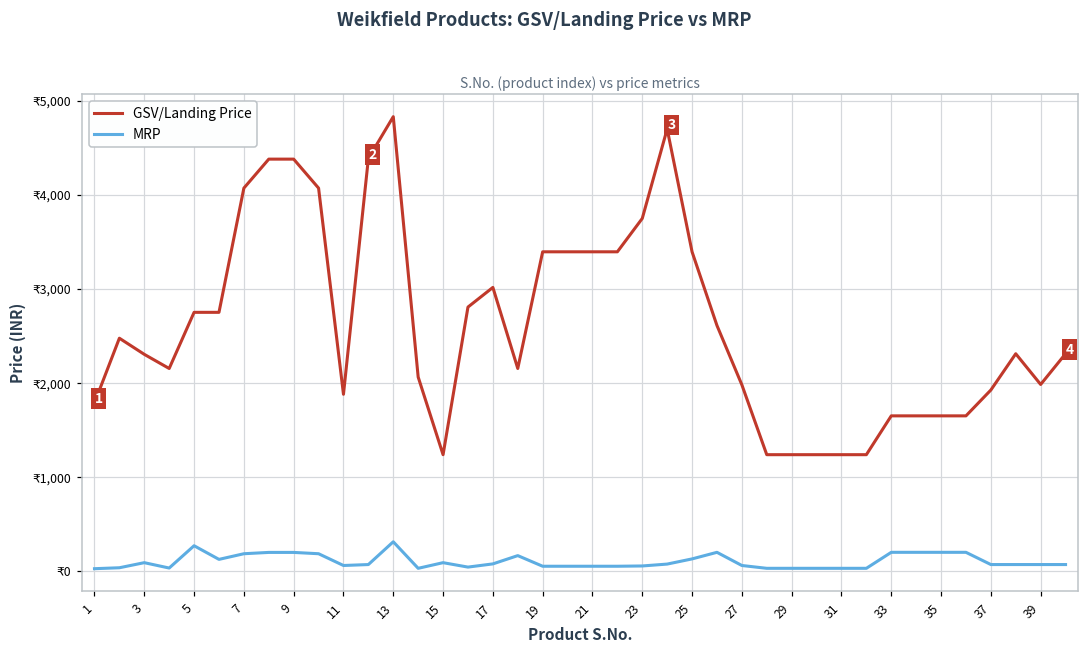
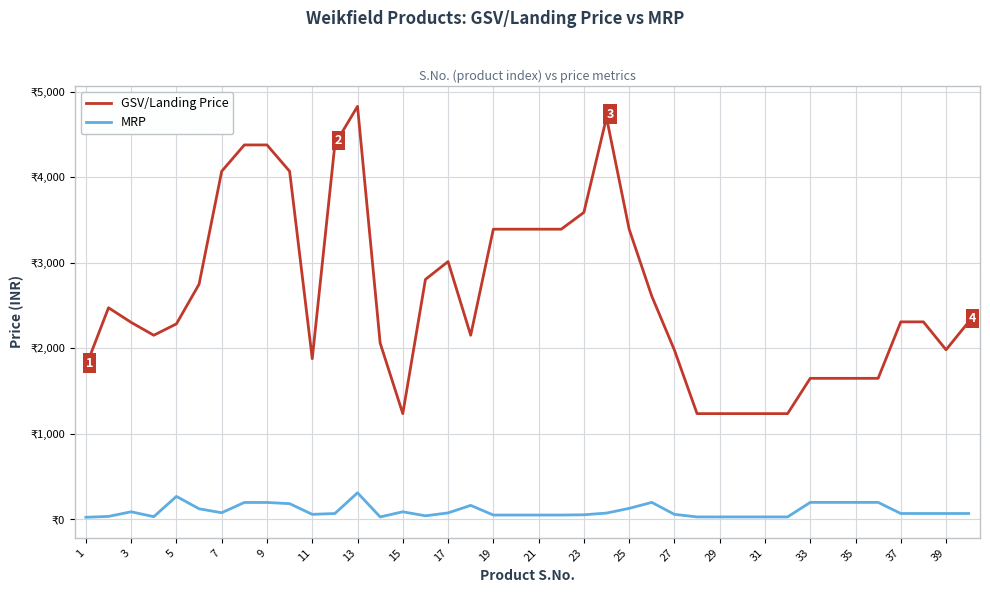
GSV/Landing Price, 5: ₹2,800 -> ₹2,300
MRP, 7: ₹200 -> ₹100
GSV/Landing Price, 23: ₹3,700 -> ₹3,600
GSV/Landing Price, 37: ₹1,900 -> ₹2,300
